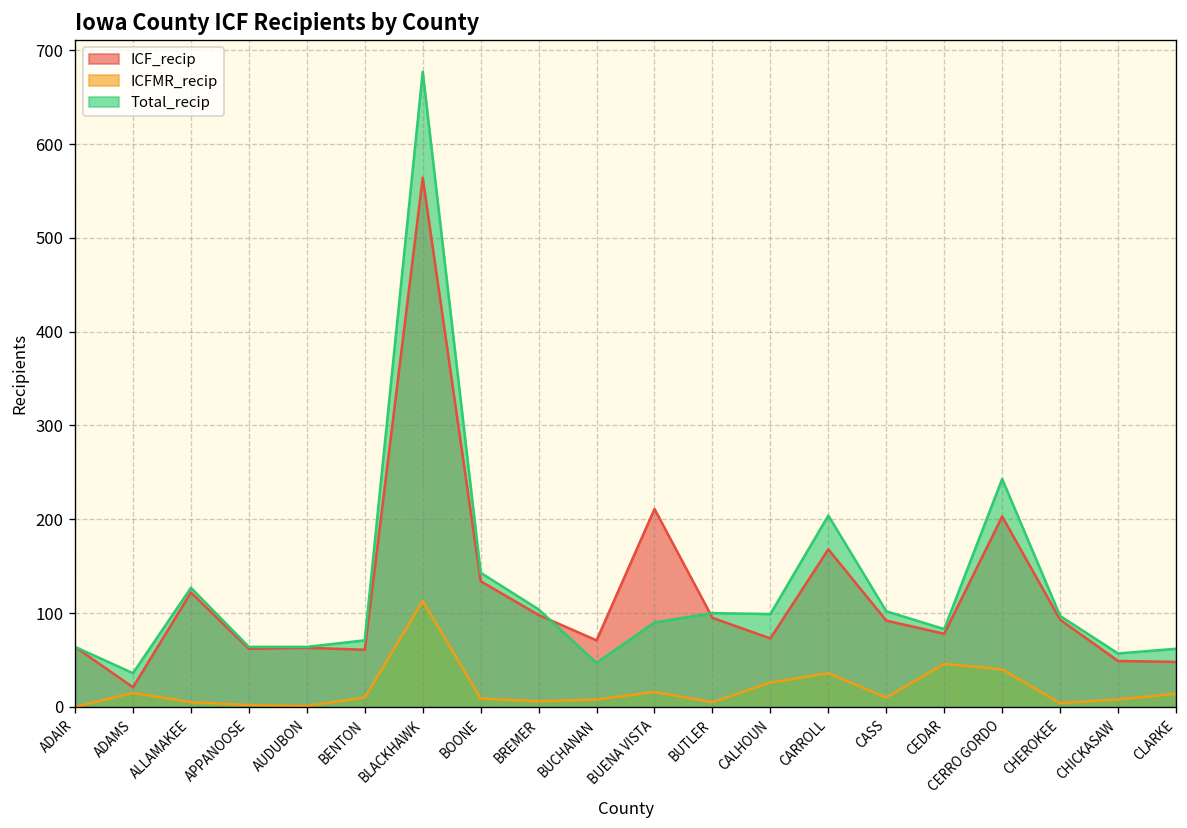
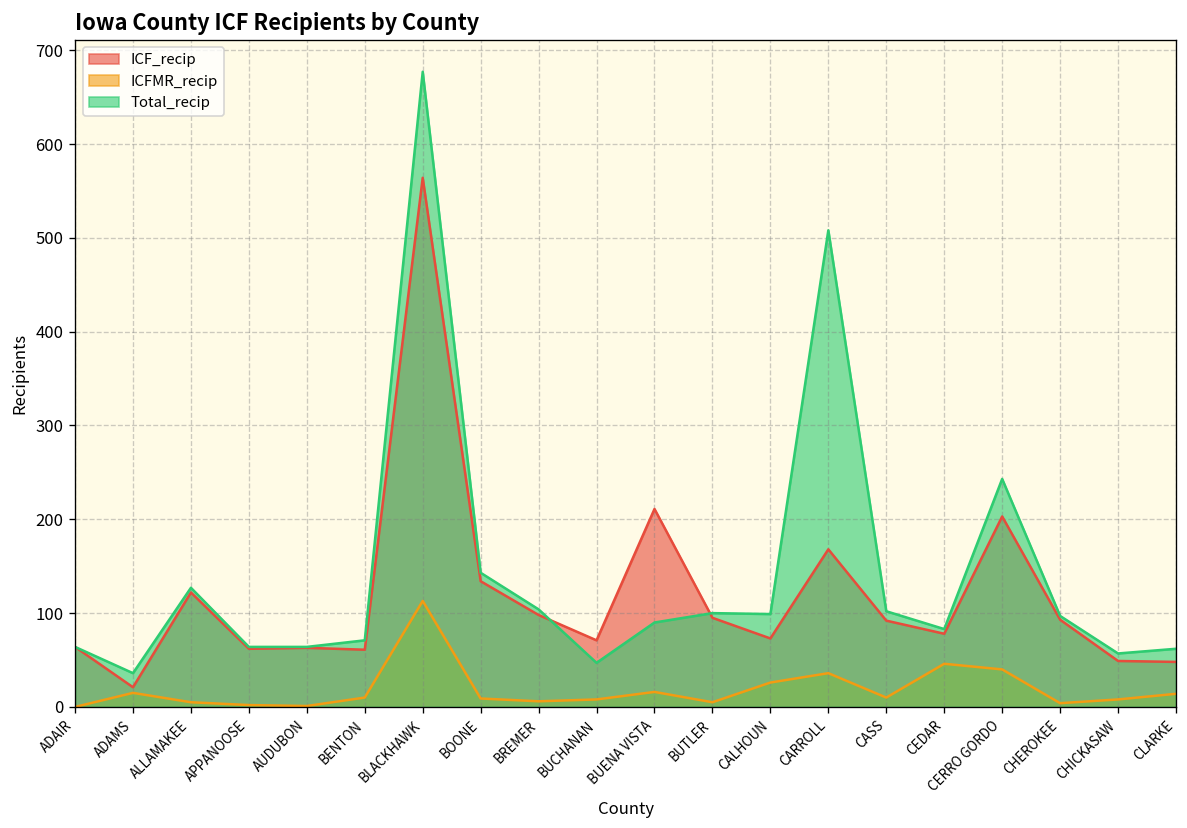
Total_recip, CARROLL: 200 -> 510
